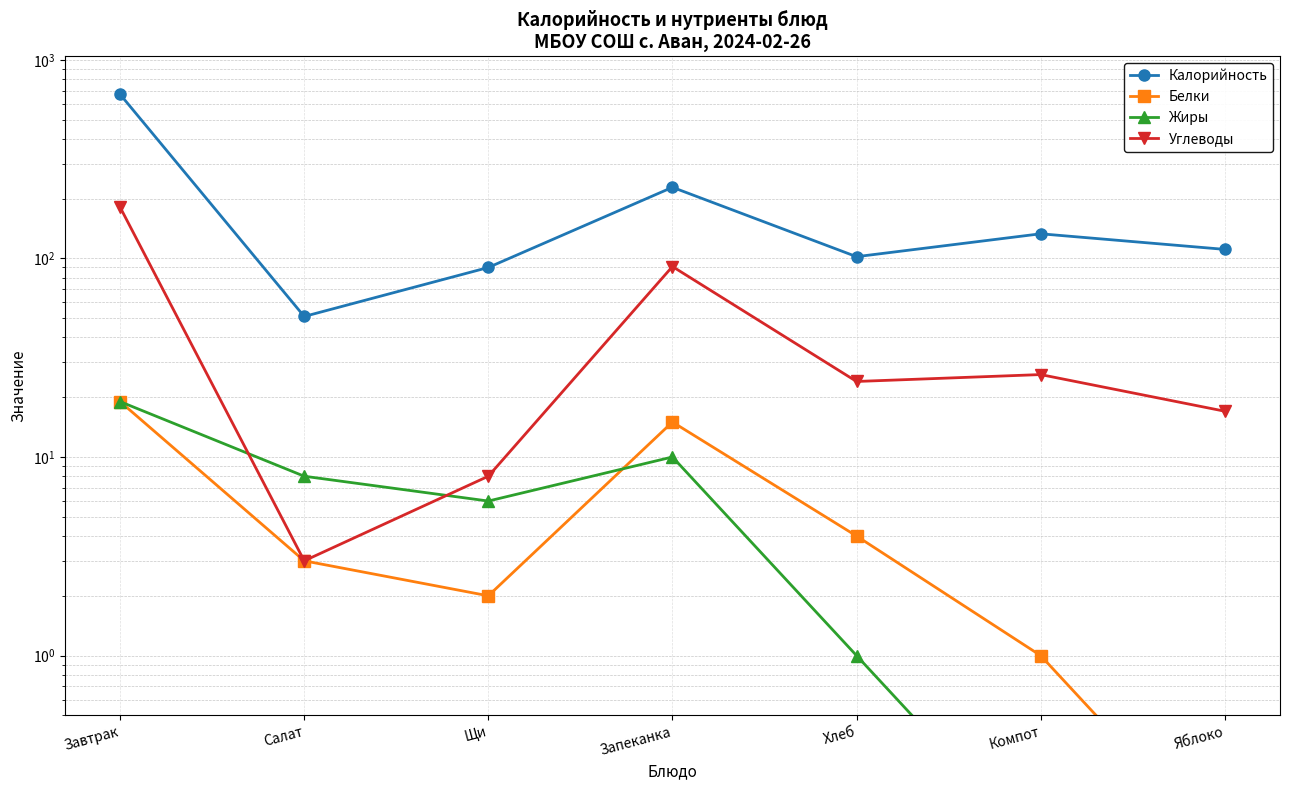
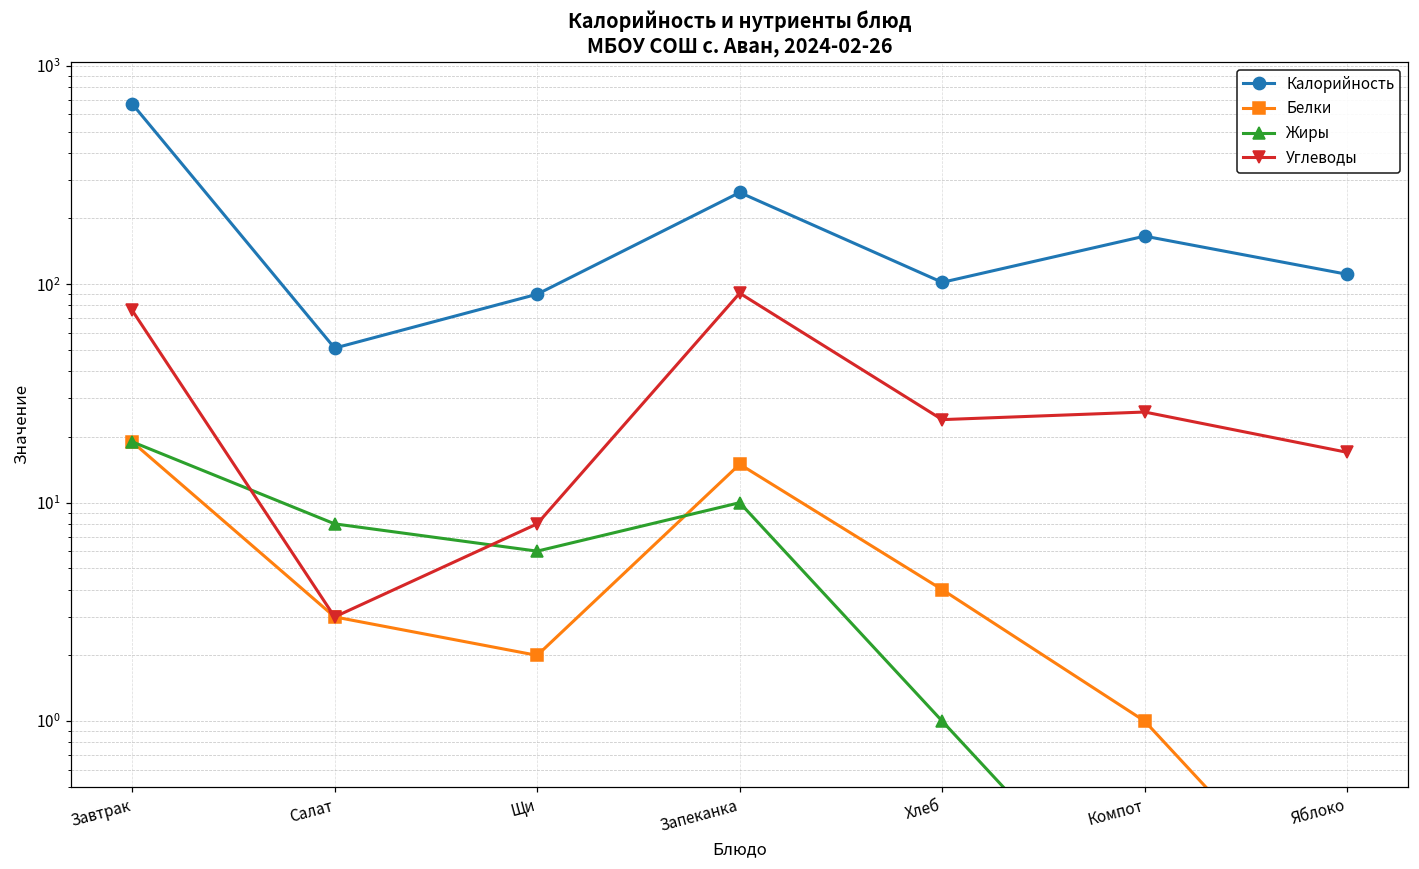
Углеводы, Завтрак: 180 -> 76
Калорийность, Запеканка: 230 -> 260
Калорийность, Компот: 130 -> 170
